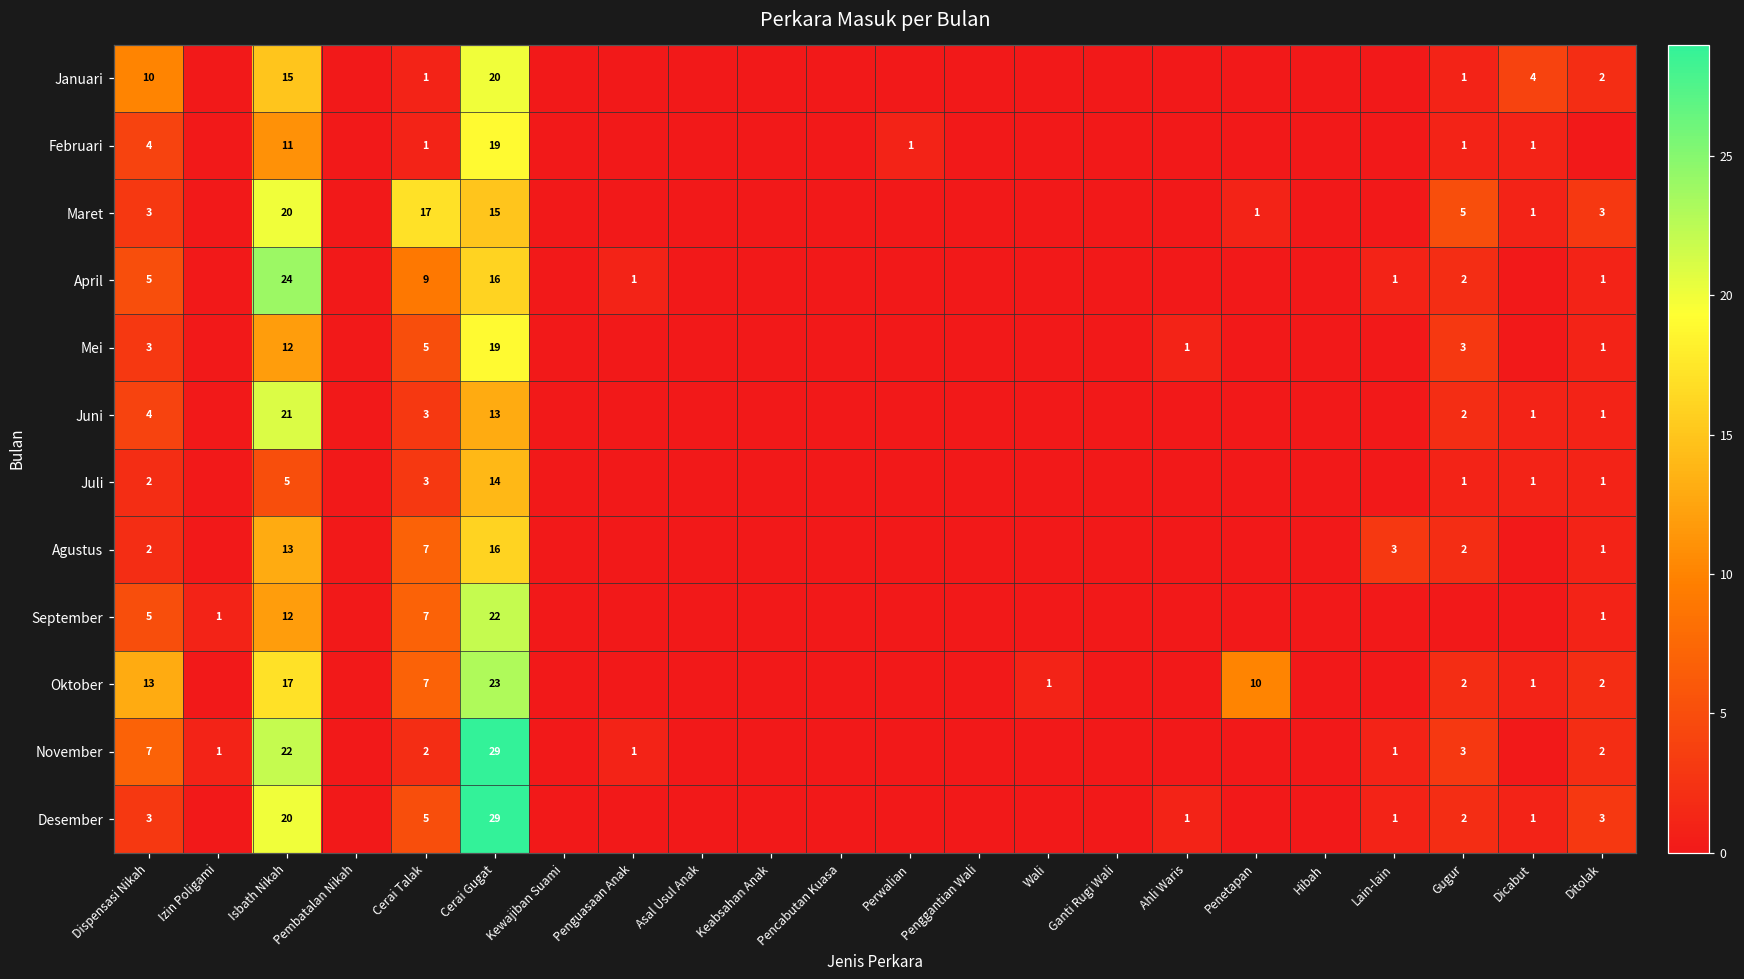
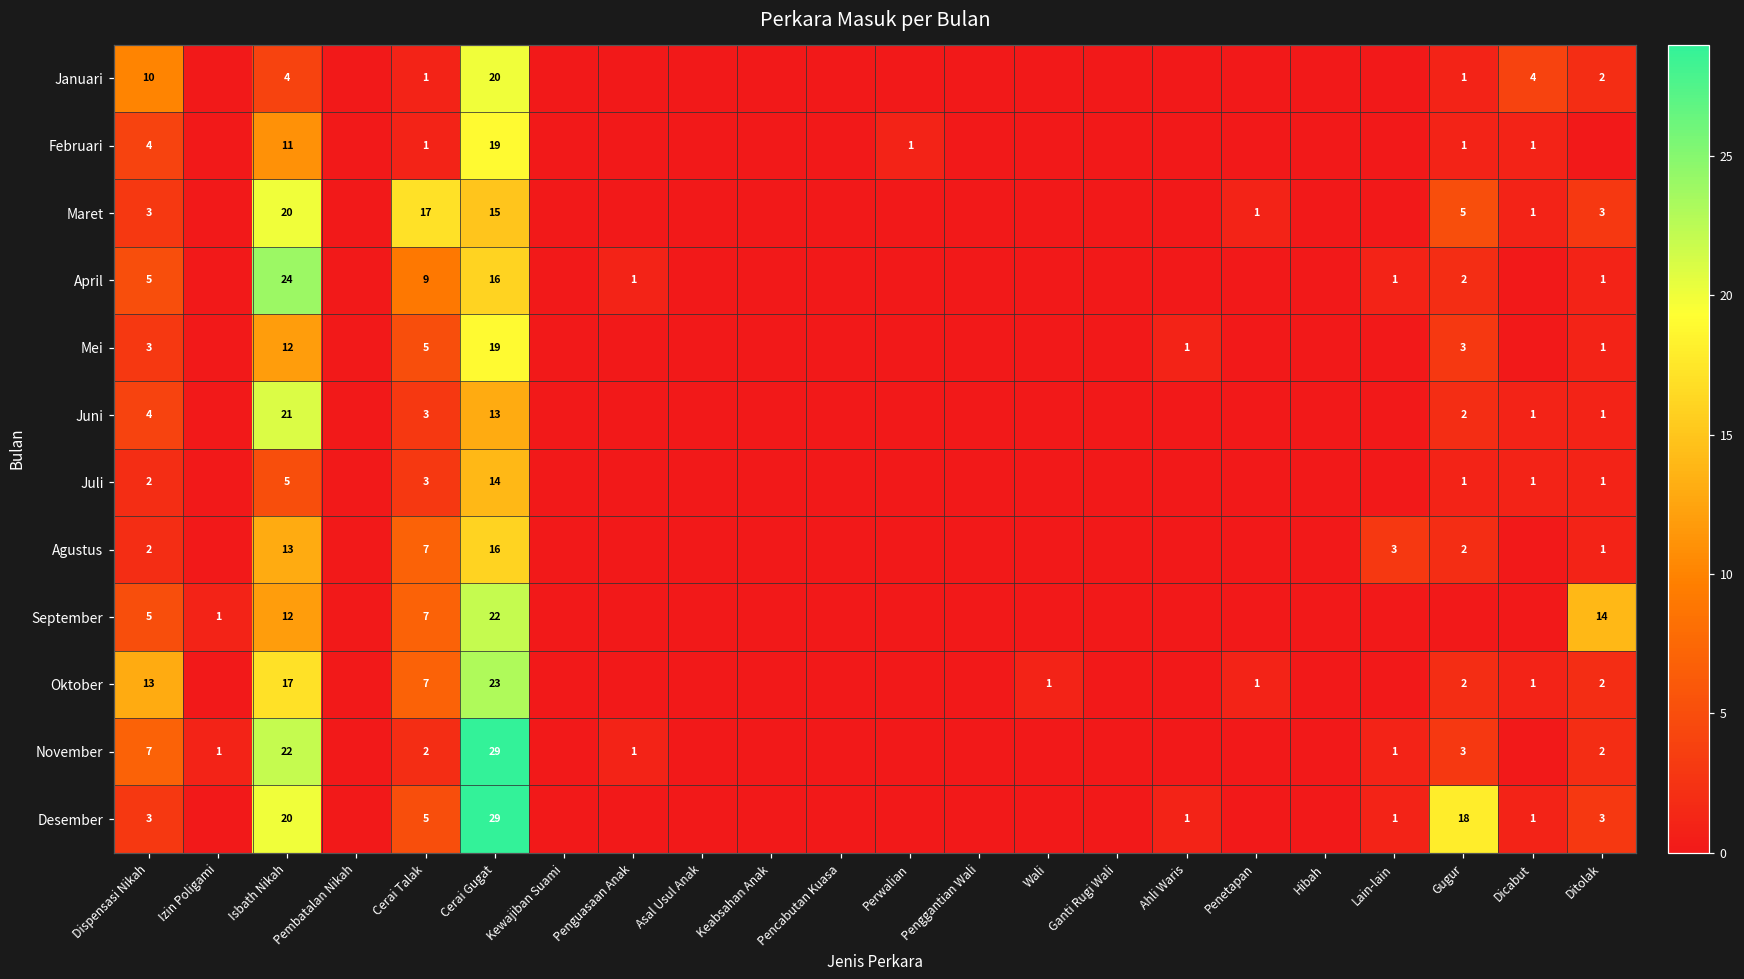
Januari, Isbath Nikah: 15 -> 4
September, Ditolak: 1 -> 14
Oktober, Penetapan: 10 -> 1
Desember, Gugur: 2 -> 18
